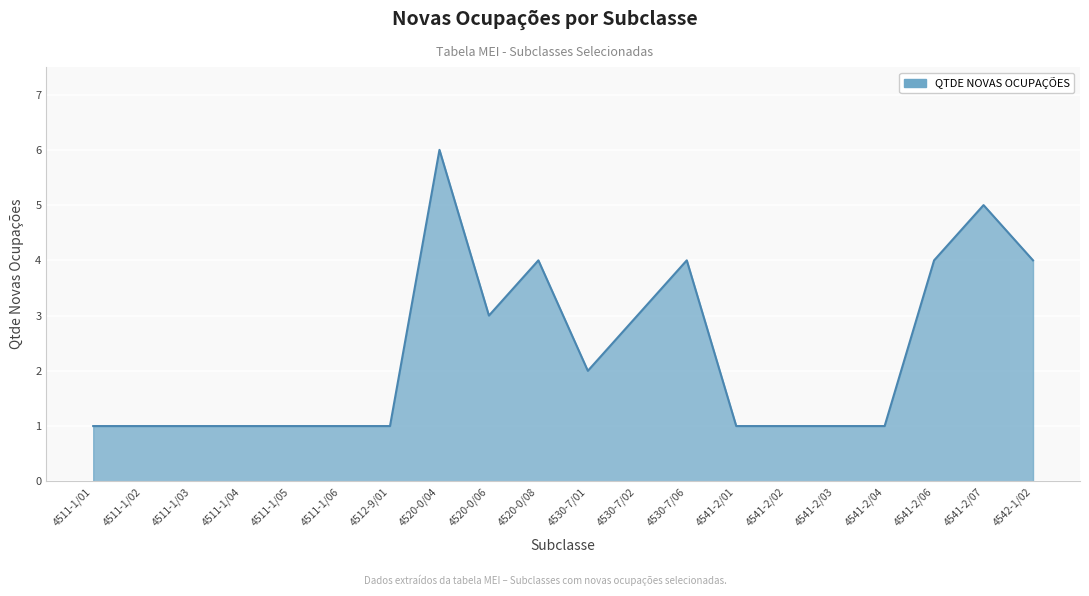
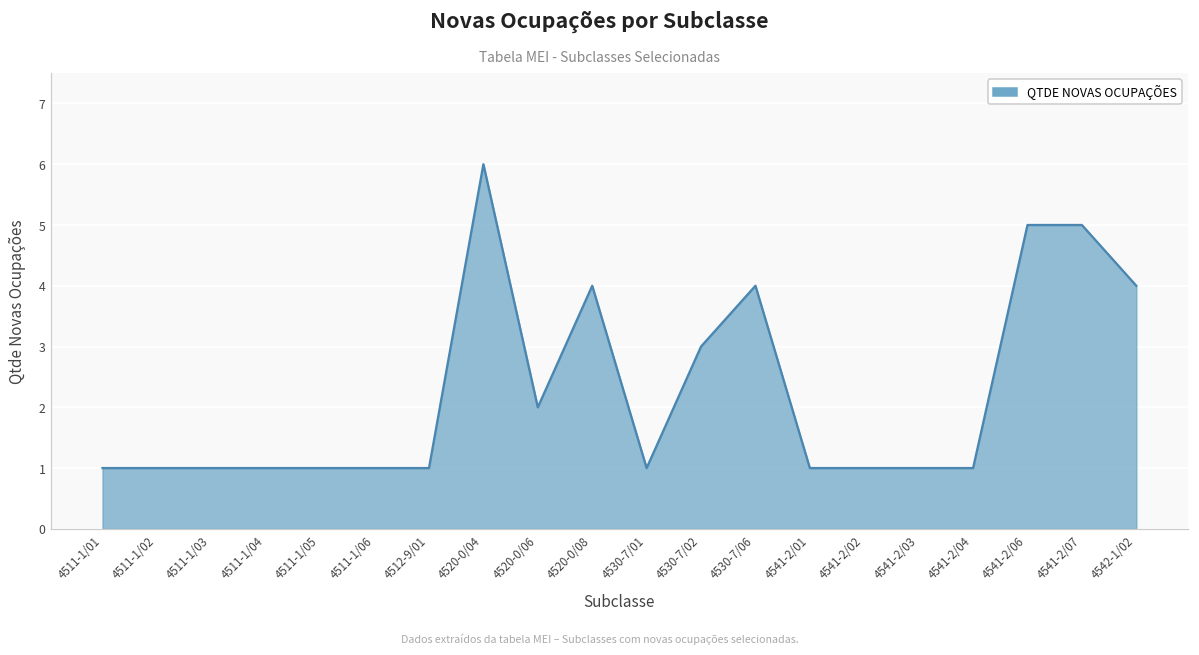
4520-0/06: 3 -> 2
4530-7/01: 2 -> 1
4541-2/06: 4 -> 5
